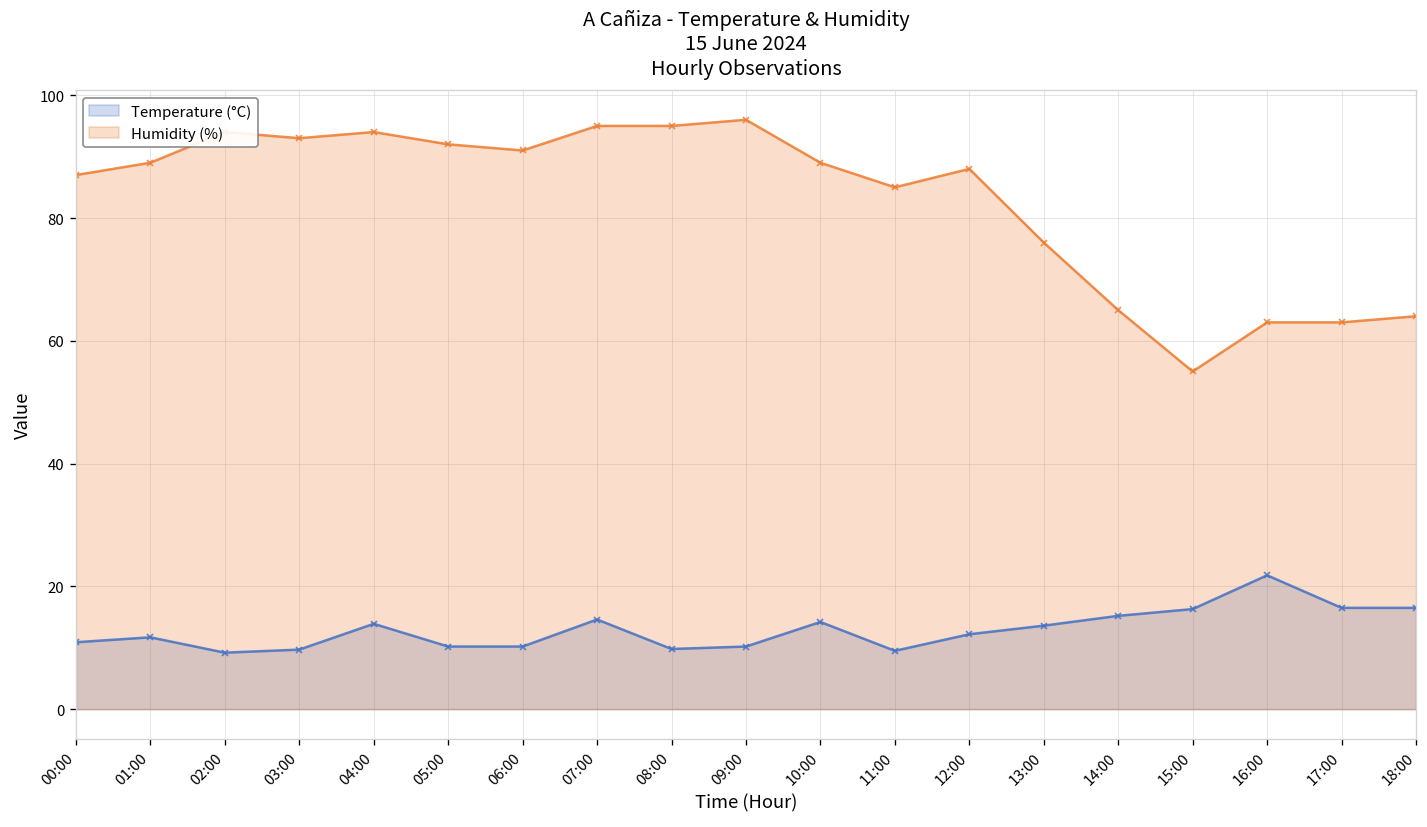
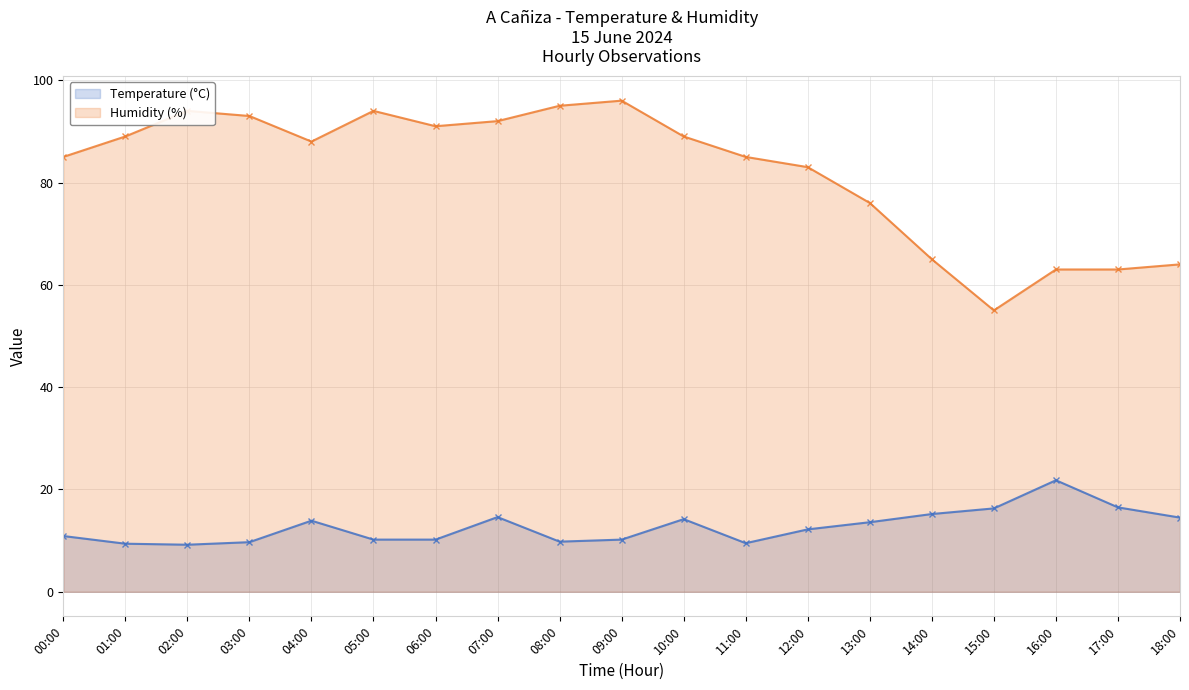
Humidity (%), 00:00: 87 -> 85
Temperature (°C), 01:00: 12 -> 9
Humidity (%), 04:00: 94 -> 88
Humidity (%), 05:00: 92 -> 94
Humidity (%), 07:00: 95 -> 92
Humidity (%), 12:00: 88 -> 83
Temperature (°C), 18:00: 17 -> 15
